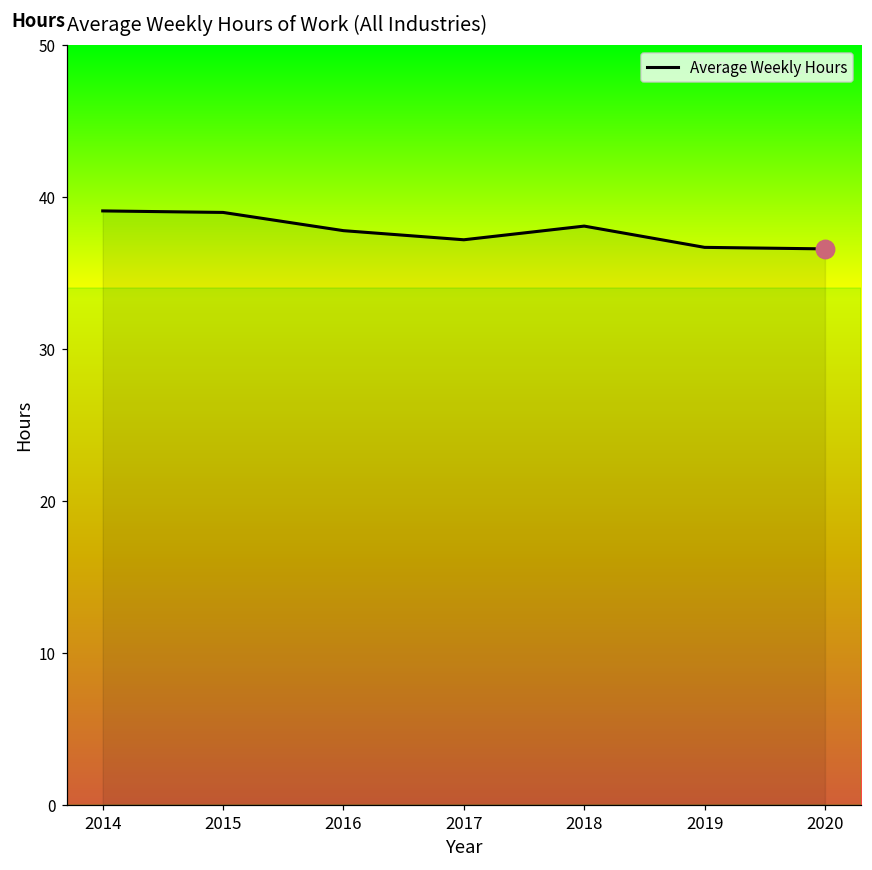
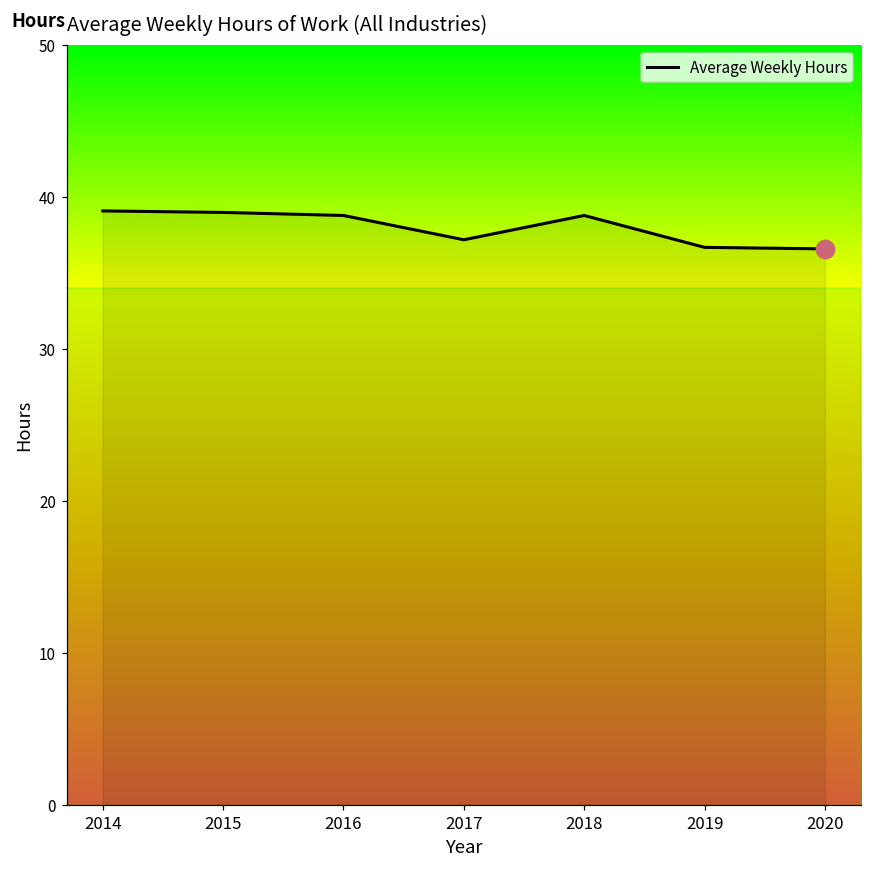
Average Weekly Hours, 2016: 37.8 -> 38.8
Average Weekly Hours, 2018: 38.1 -> 38.8
